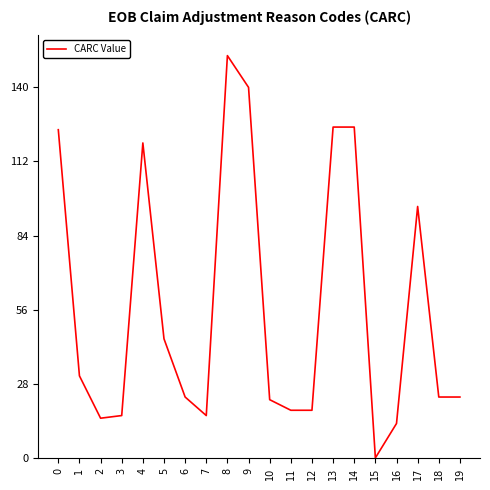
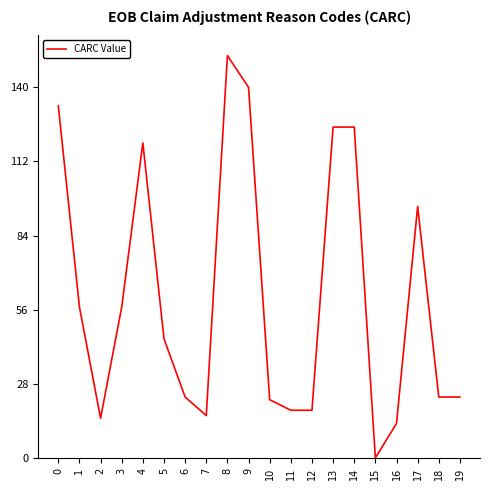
0: 124 -> 133
1: 31 -> 57
3: 16 -> 57
